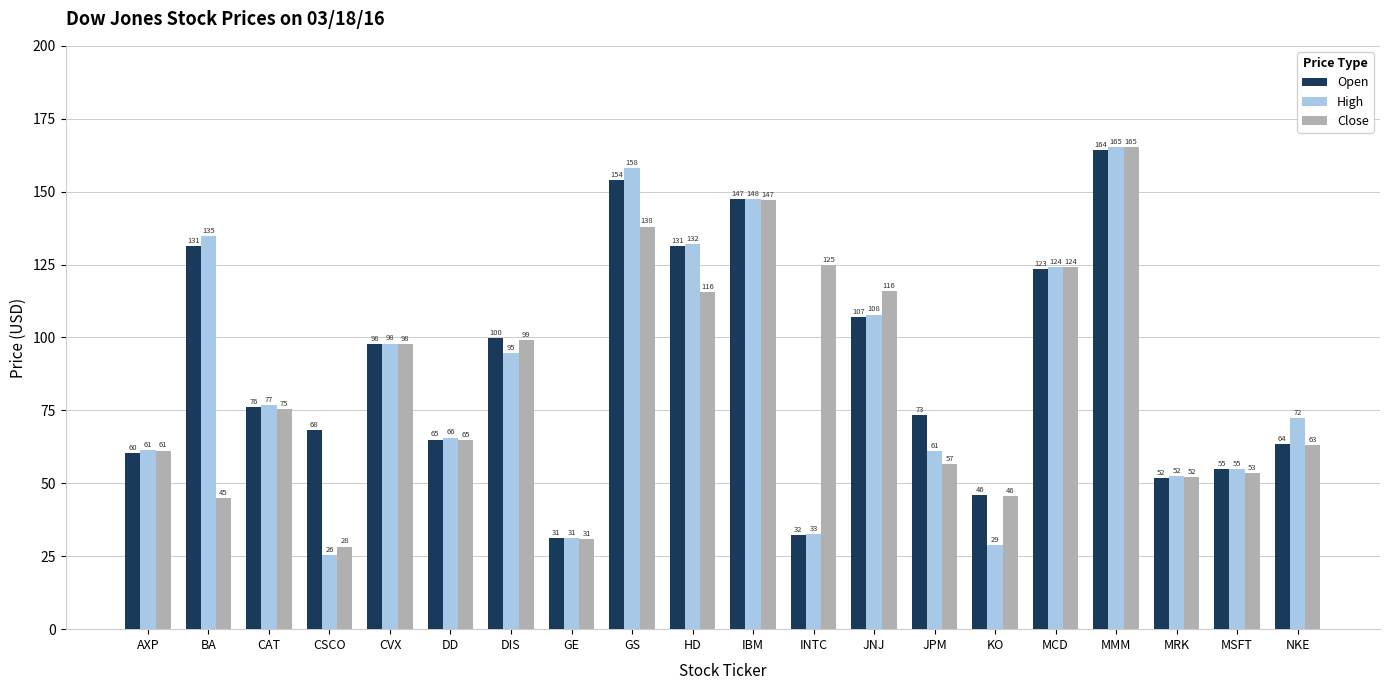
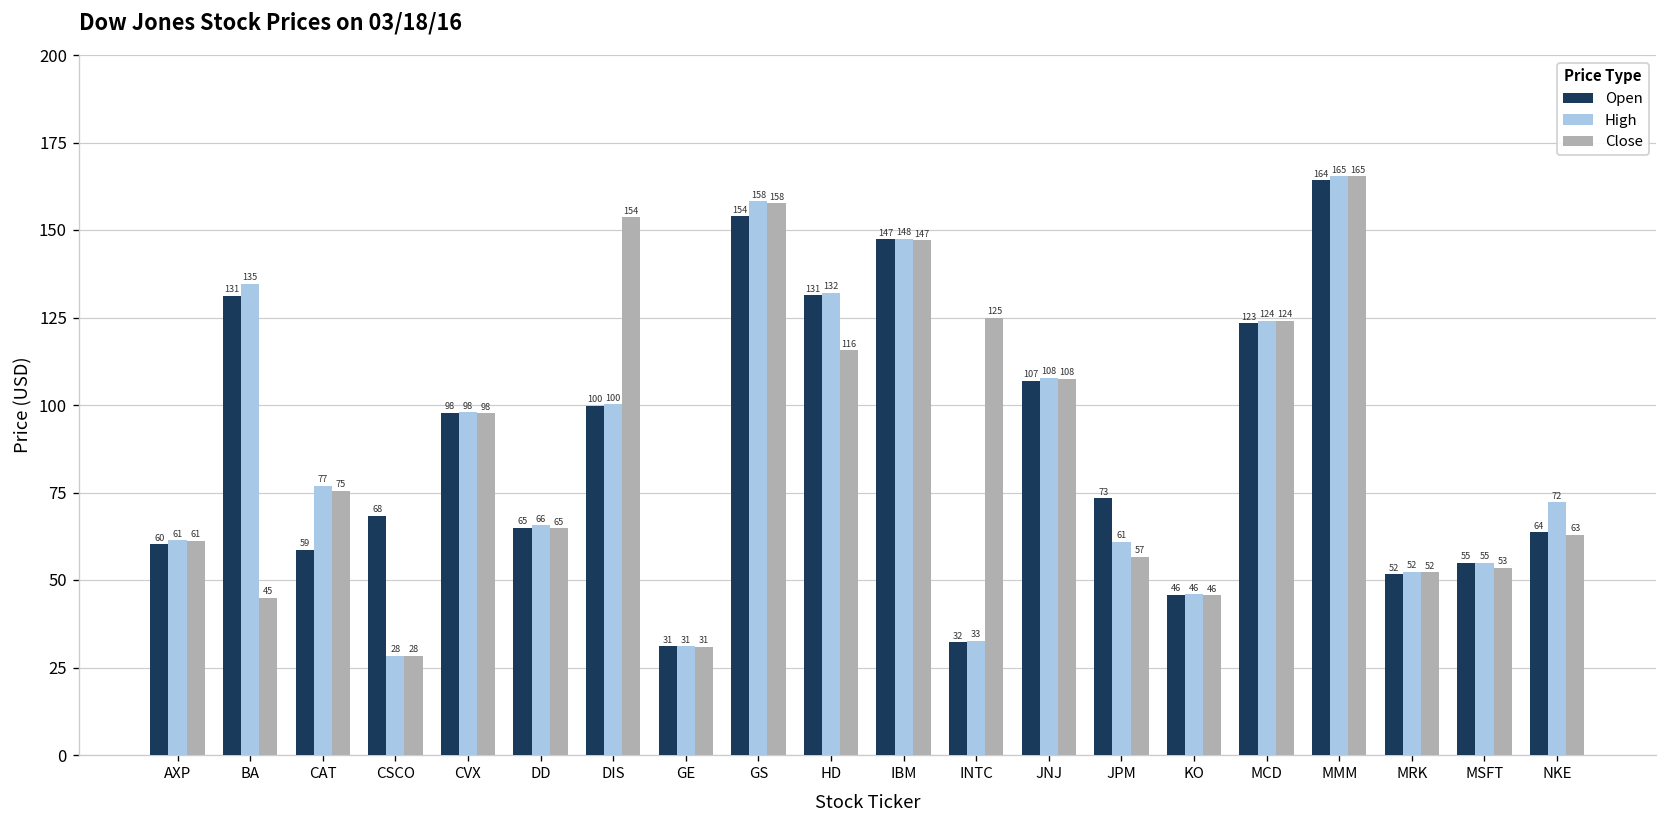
Open, CAT: 76 -> 59
High, CSCO: 26 -> 28
High, DIS: 95 -> 100
Close, DIS: 99 -> 154
Close, GS: 138 -> 158
Close, JNJ: 116 -> 108
High, KO: 29 -> 46
